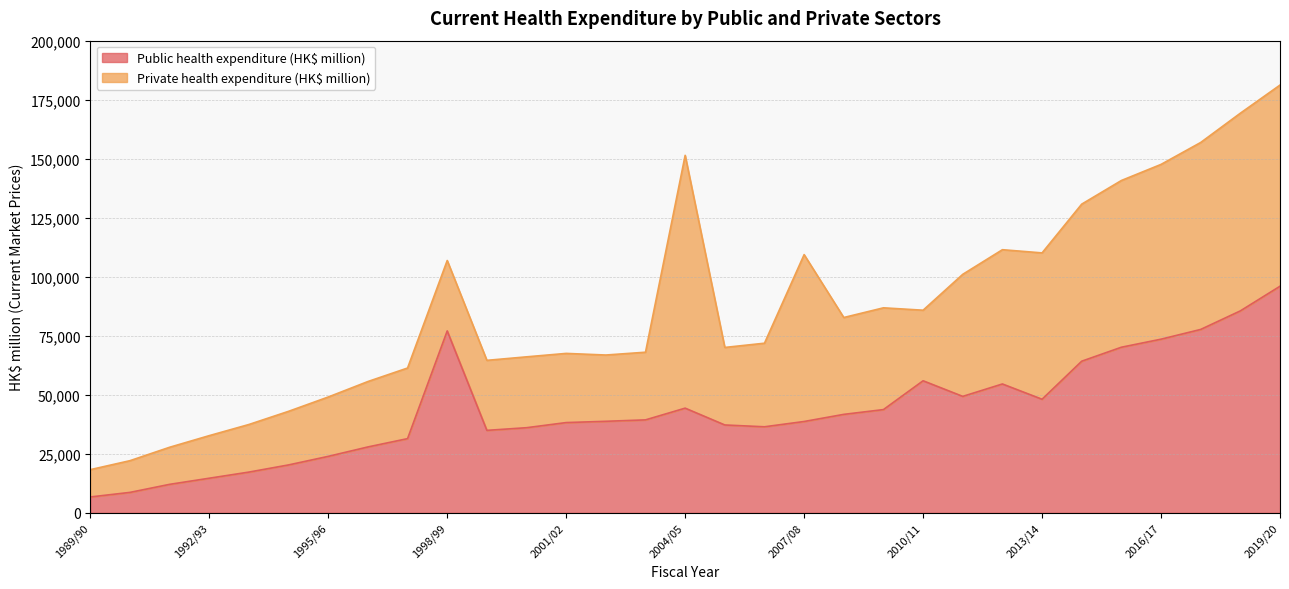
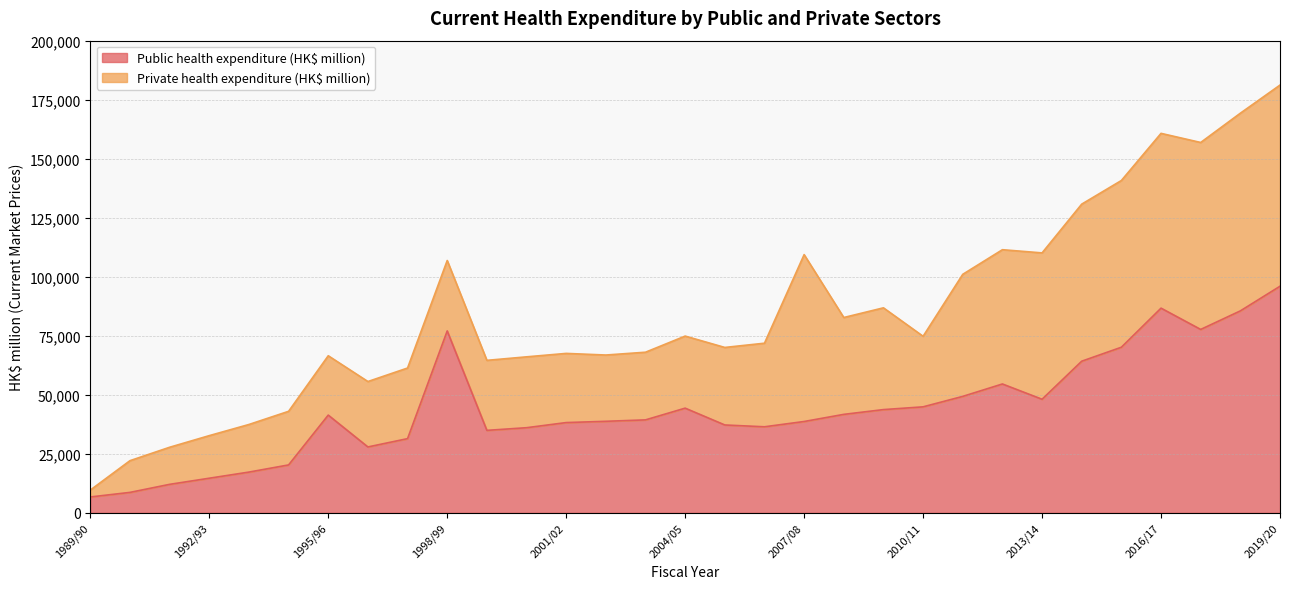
Private health expenditure (HK$ million), 1989/90: 12,000 -> 3,000
Public health expenditure (HK$ million), 1995/96: 24,000 -> 41,000
Private health expenditure (HK$ million), 2004/05: 107,000 -> 31,000
Public health expenditure (HK$ million), 2010/11: 56,000 -> 45,000
Public health expenditure (HK$ million), 2016/17: 74,000 -> 87,000
